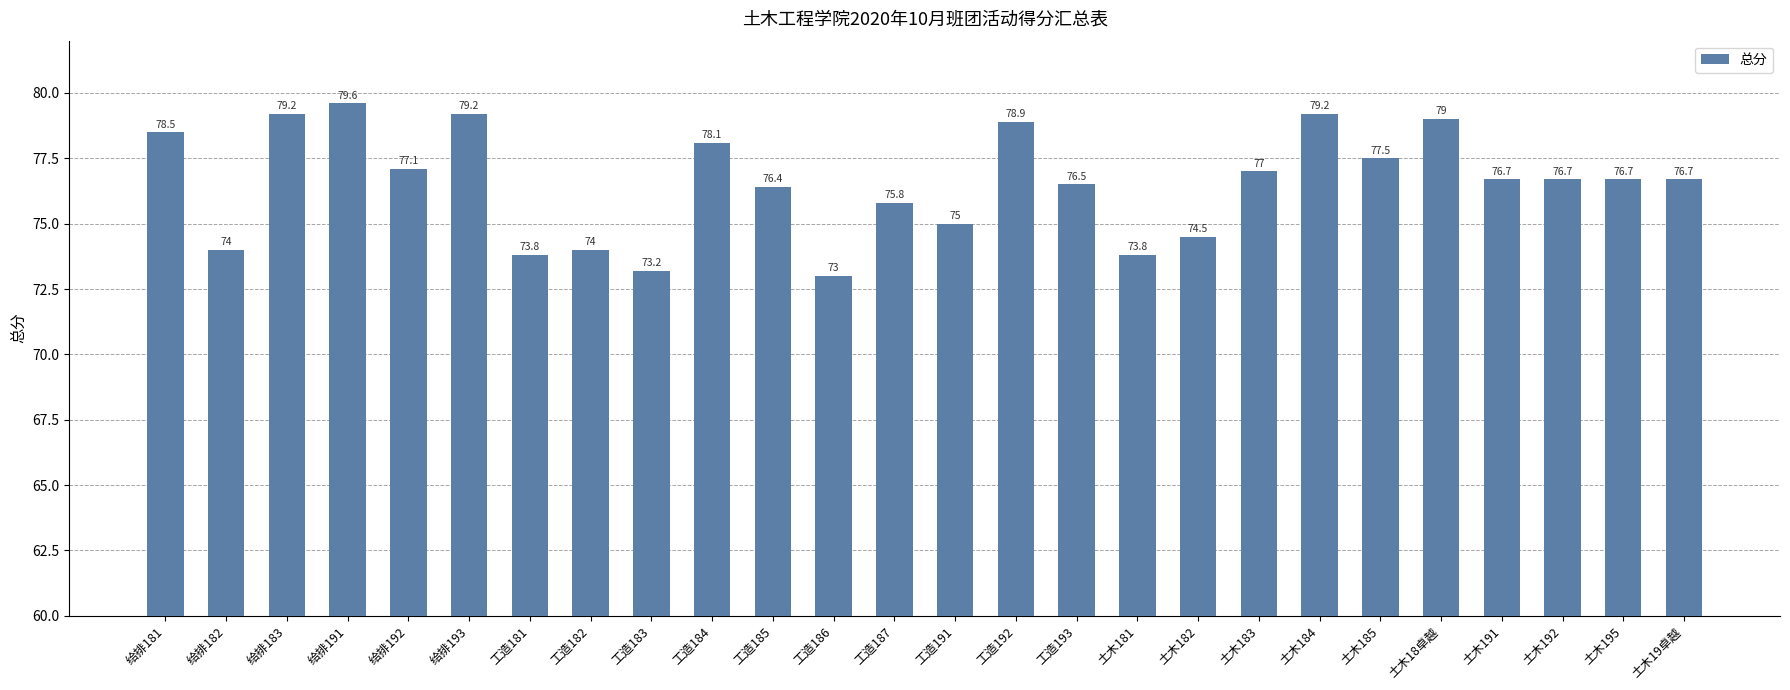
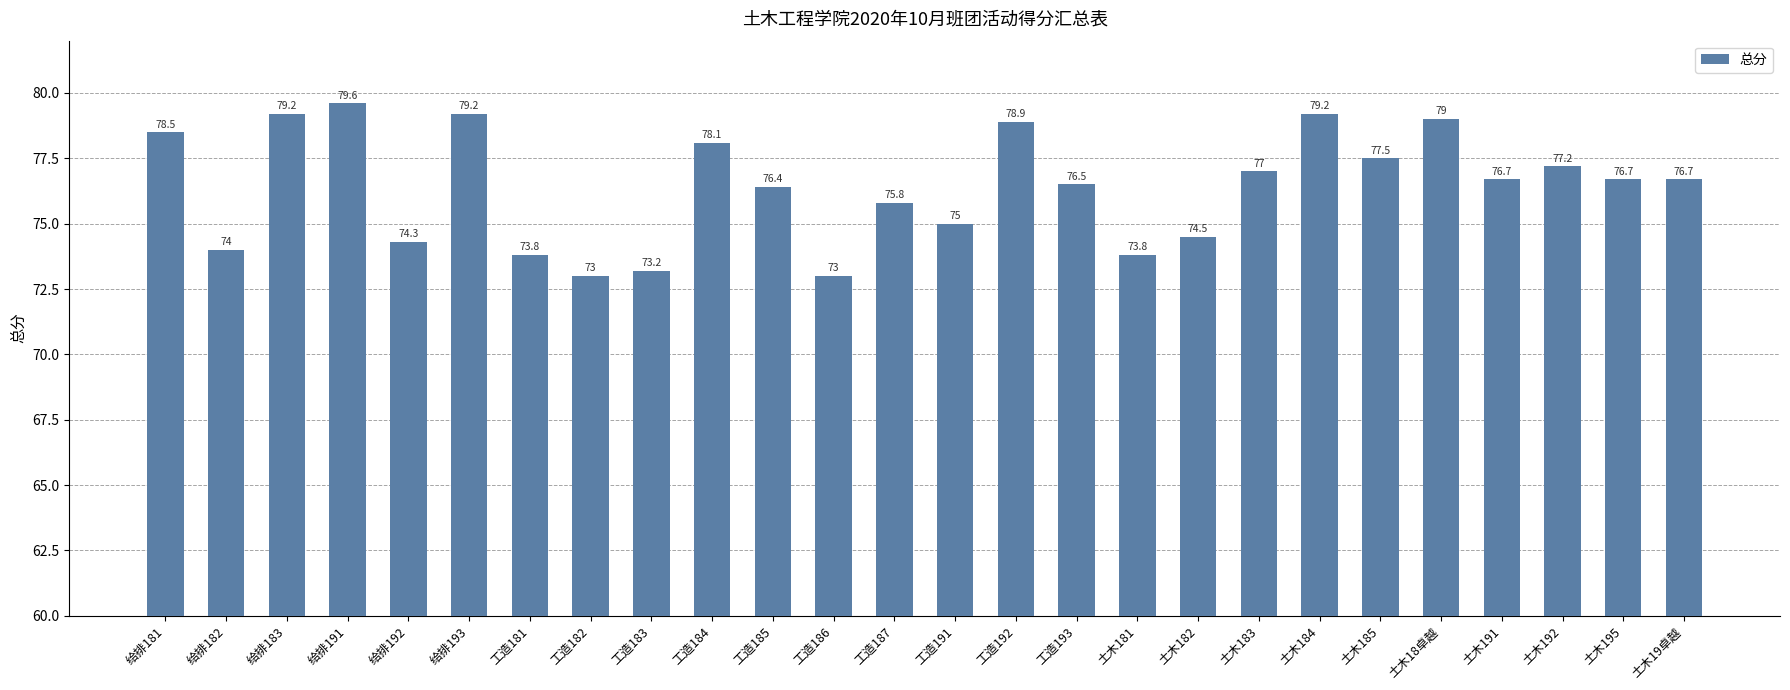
给排192: 77.1 -> 74.3
工造182: 74 -> 73
土木192: 76.7 -> 77.2
